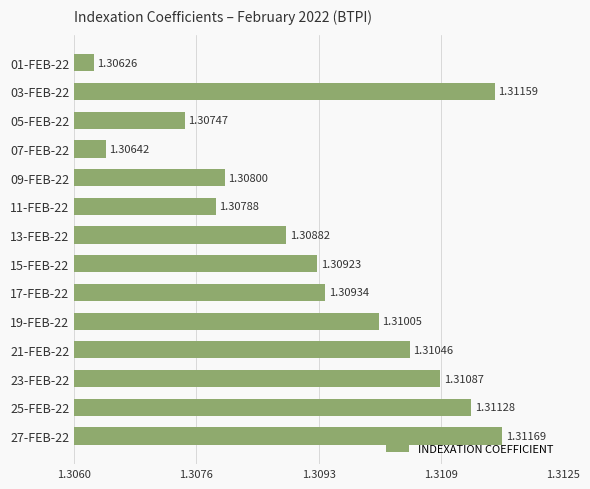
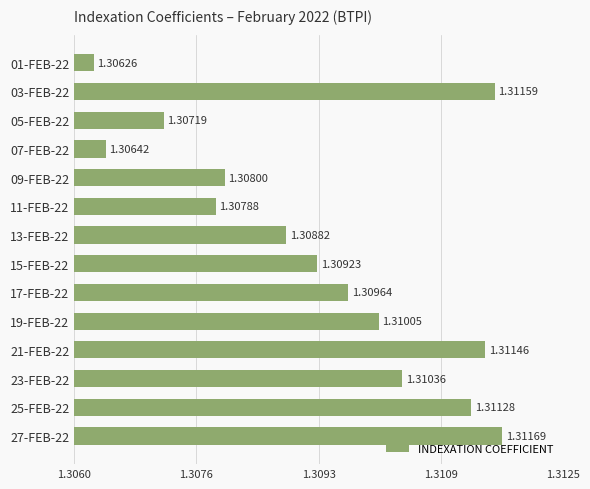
05-FEB-22: 1.30747 -> 1.30719
17-FEB-22: 1.30934 -> 1.30964
21-FEB-22: 1.31046 -> 1.31146
23-FEB-22: 1.31087 -> 1.31036
